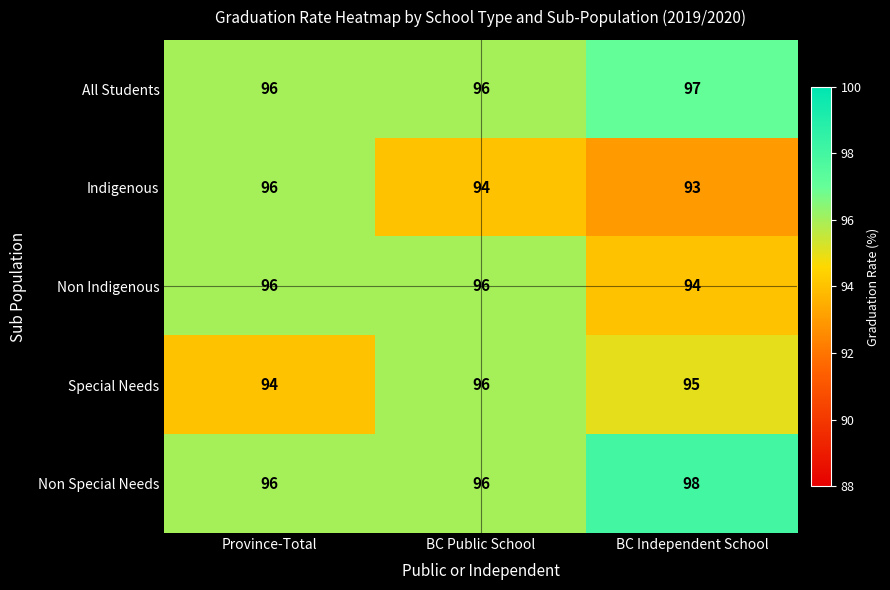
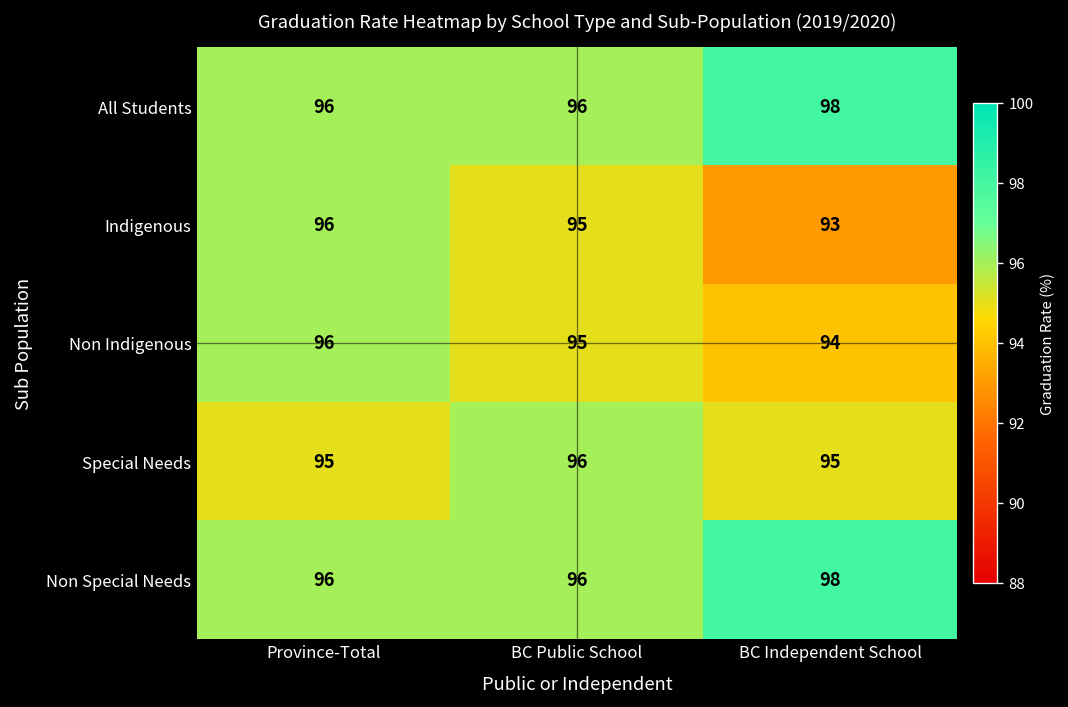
All Students, BC Independent School: 97 -> 98
Indigenous, BC Public School: 94 -> 95
Non Indigenous, BC Public School: 96 -> 95
Special Needs, Province-Total: 94 -> 95
